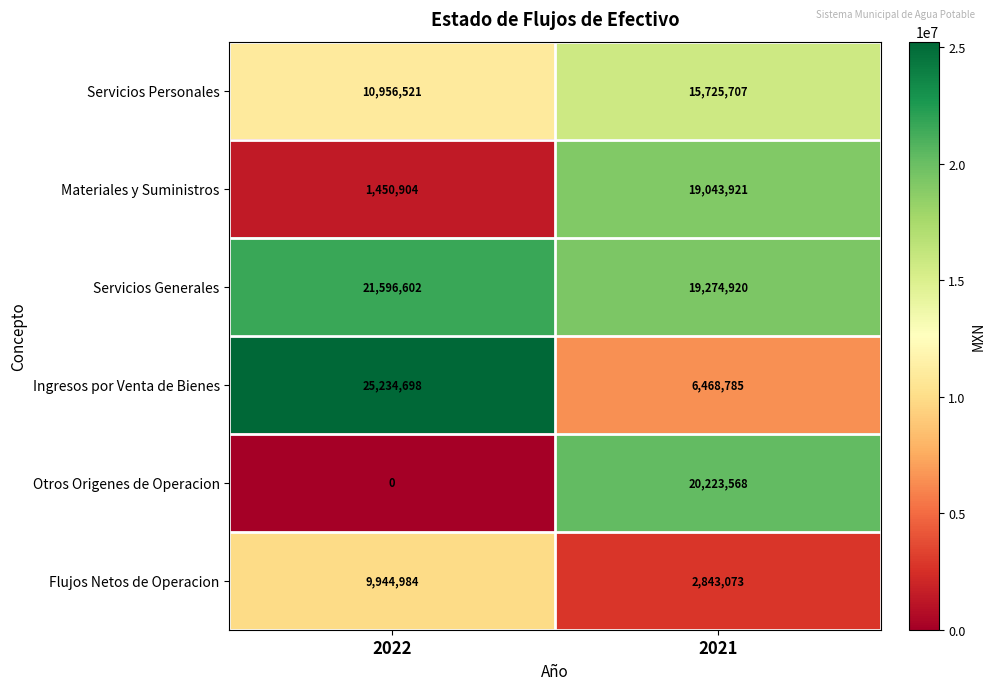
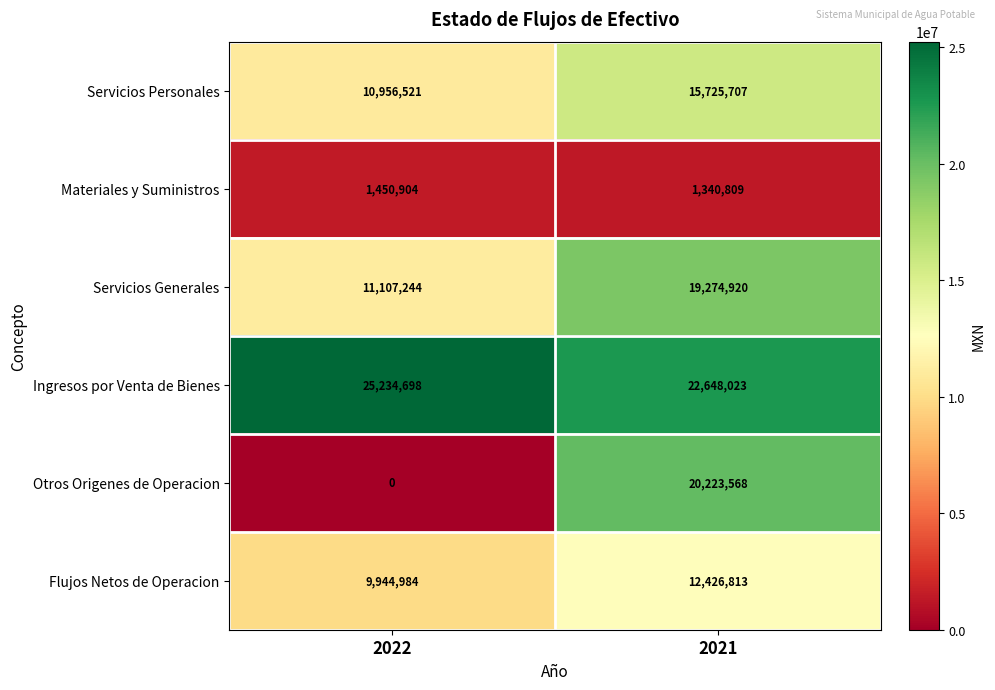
Materiales y Suministros, 2021: 19,043,921 -> 1,340,809
Servicios Generales, 2022: 21,596,602 -> 11,107,244
Ingresos por Venta de Bienes, 2021: 6,468,785 -> 22,648,023
Flujos Netos de Operacion, 2021: 2,843,073 -> 12,426,813
